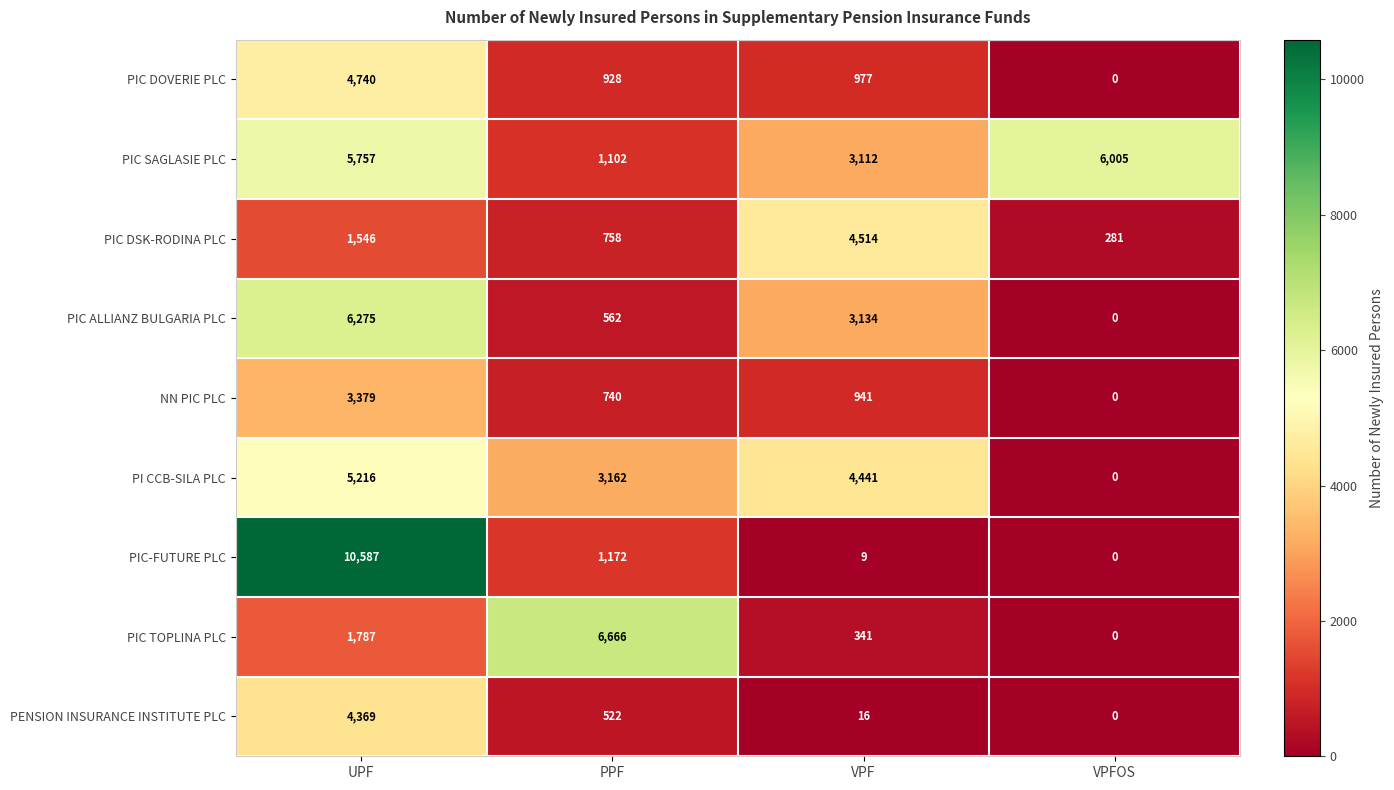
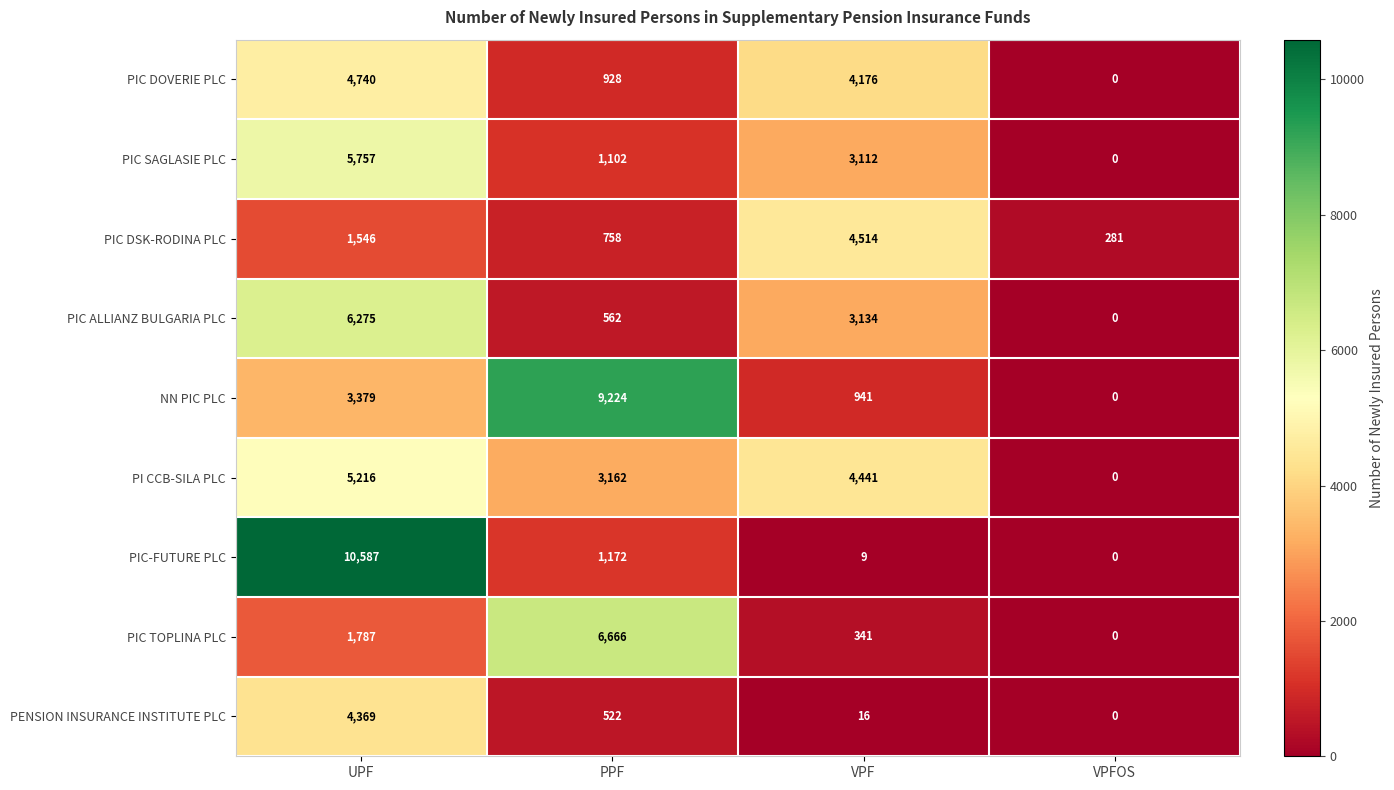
PIC DOVERIE PLC, VPF: 977 -> 4,176
PIC SAGLASIE PLC, VPFOS: 6,005 -> 0
NN PIC PLC, PPF: 740 -> 9,224
